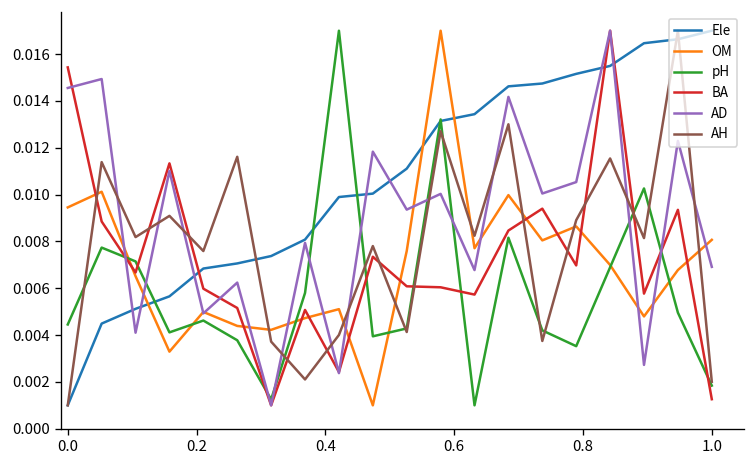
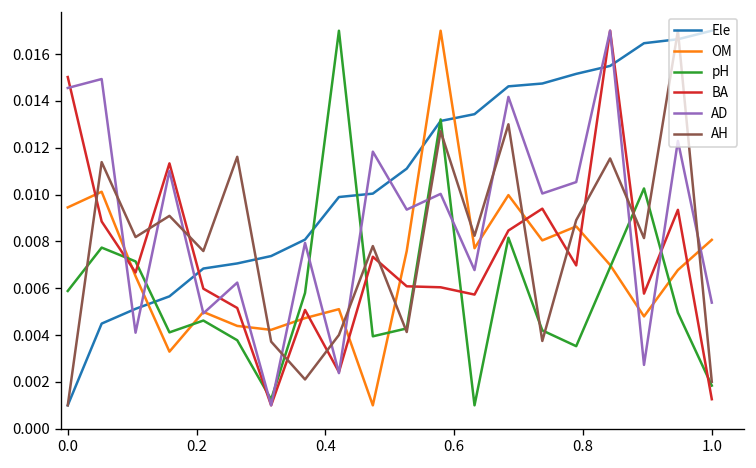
pH, 0.0: 0.0045 -> 0.0059
BA, 0.0: 0.0154 -> 0.0150
AD, 1.0: 0.0069 -> 0.0054
